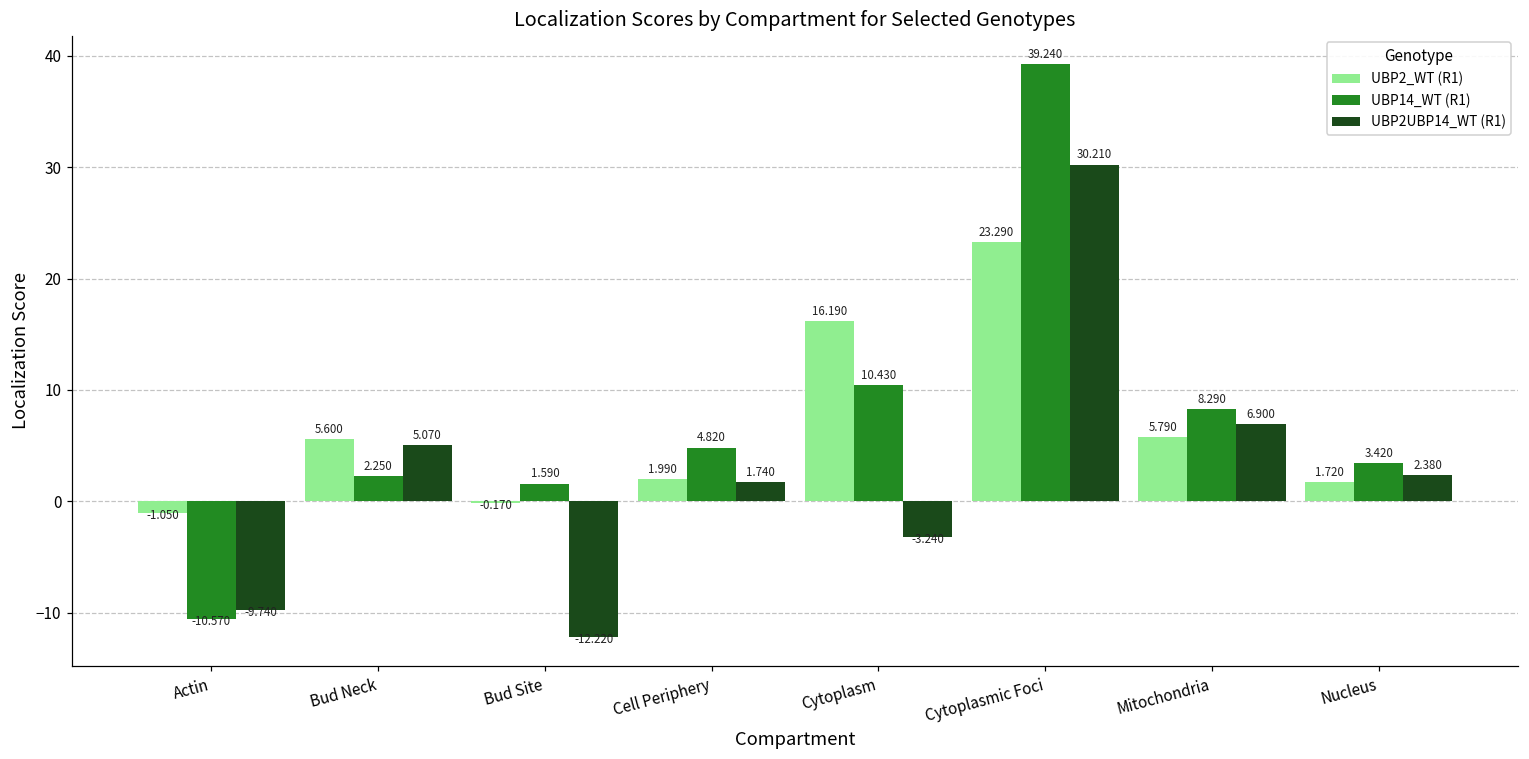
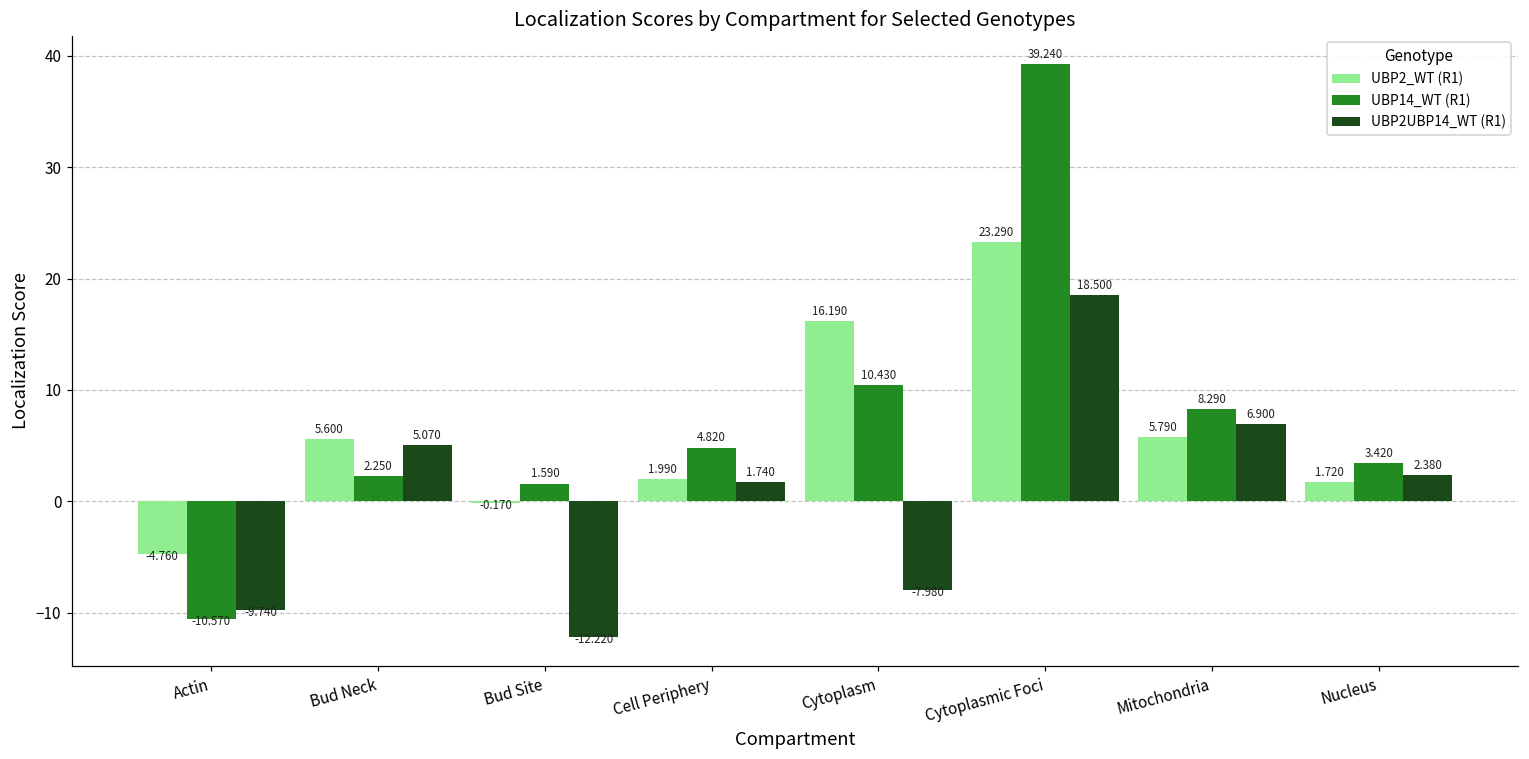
UBP2_WT (R1), Actin: -1.050 -> -4.760
UBP2UBP14_WT (R1), Cytoplasm: -3.240 -> -7.980
UBP2UBP14_WT (R1), Cytoplasmic Foci: 30.210 -> 18.500
